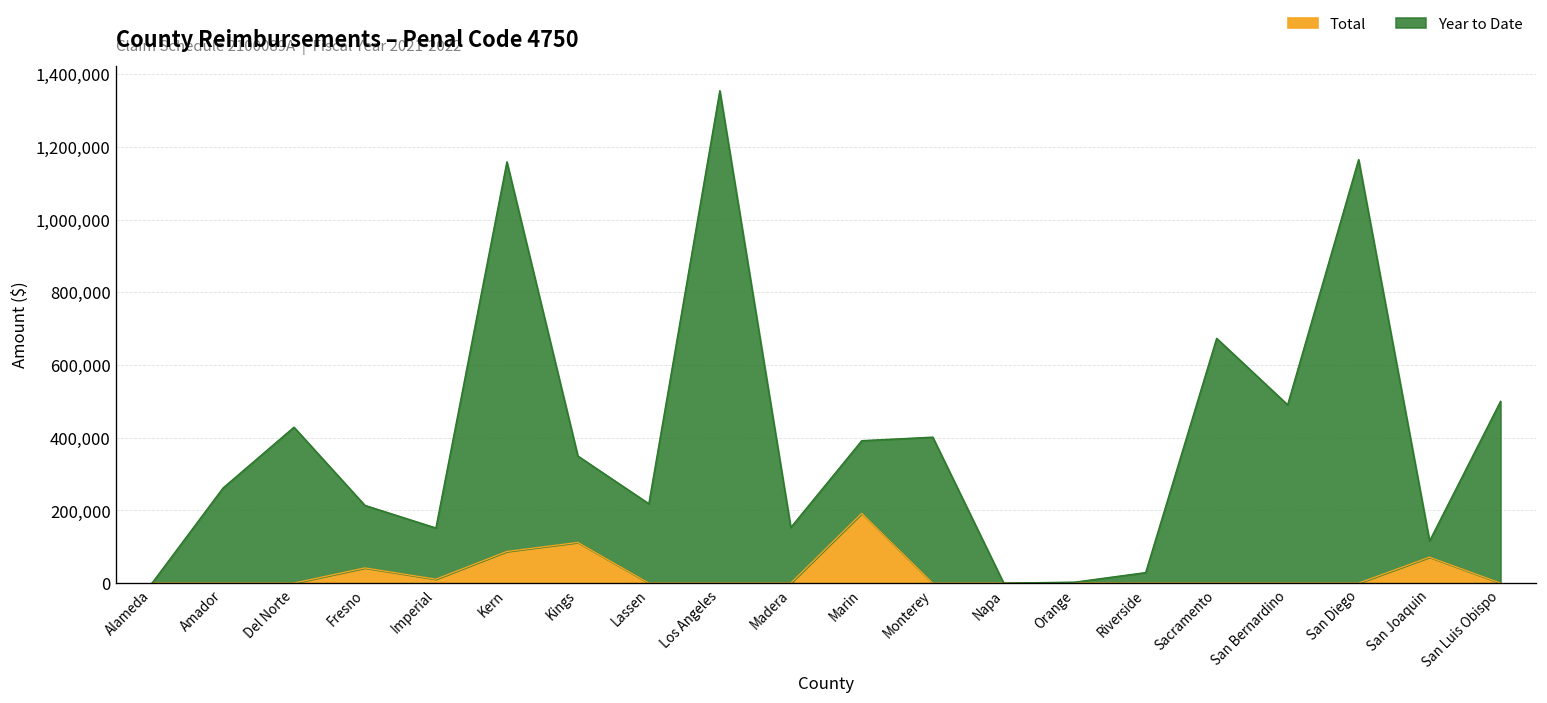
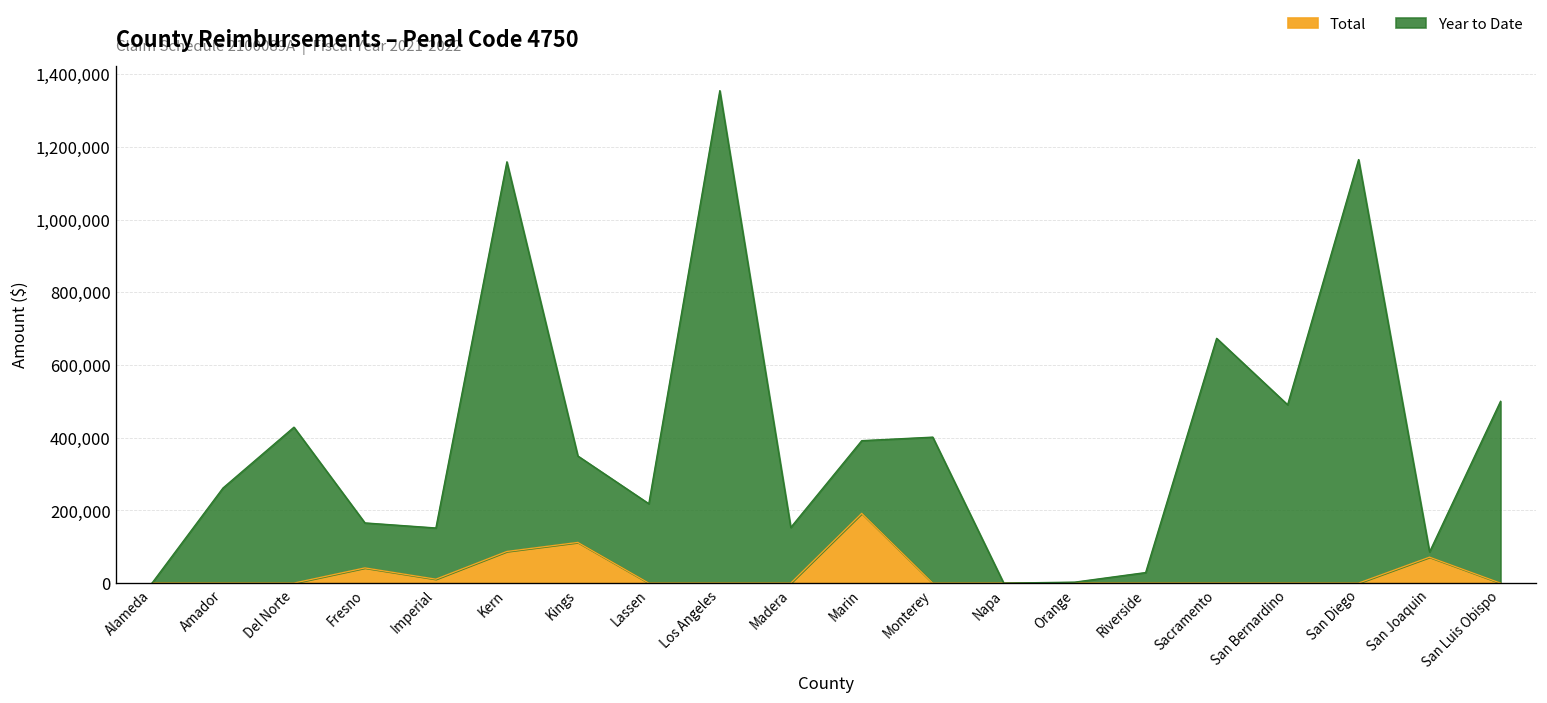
Year to Date, Fresno: 170,000 -> 120,000
Year to Date, San Joaquin: 40,000 -> 10,000
